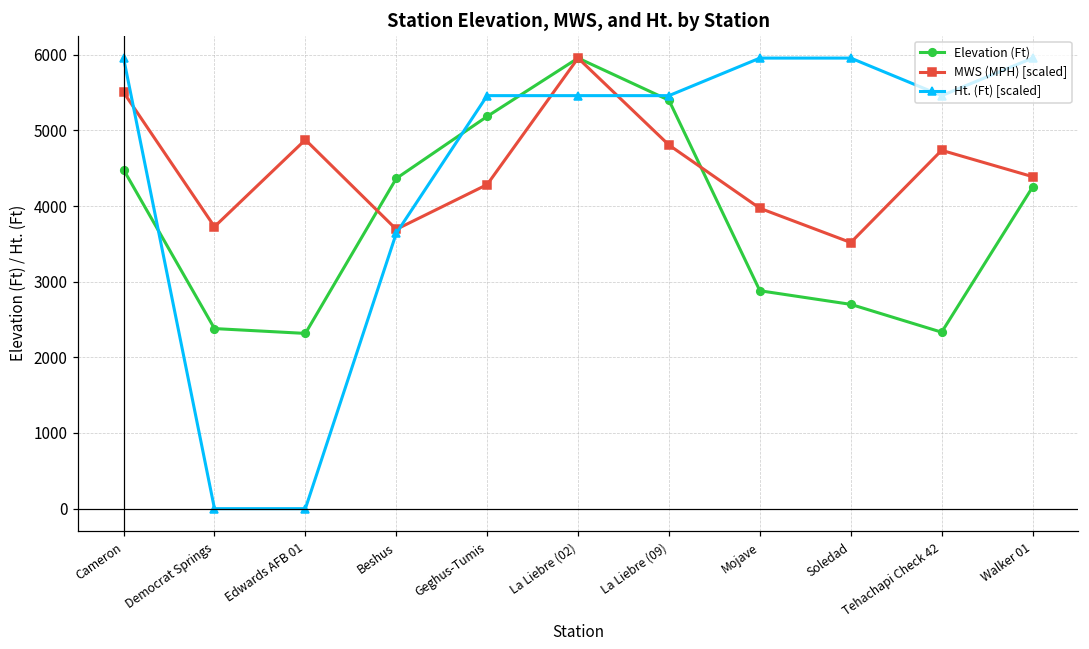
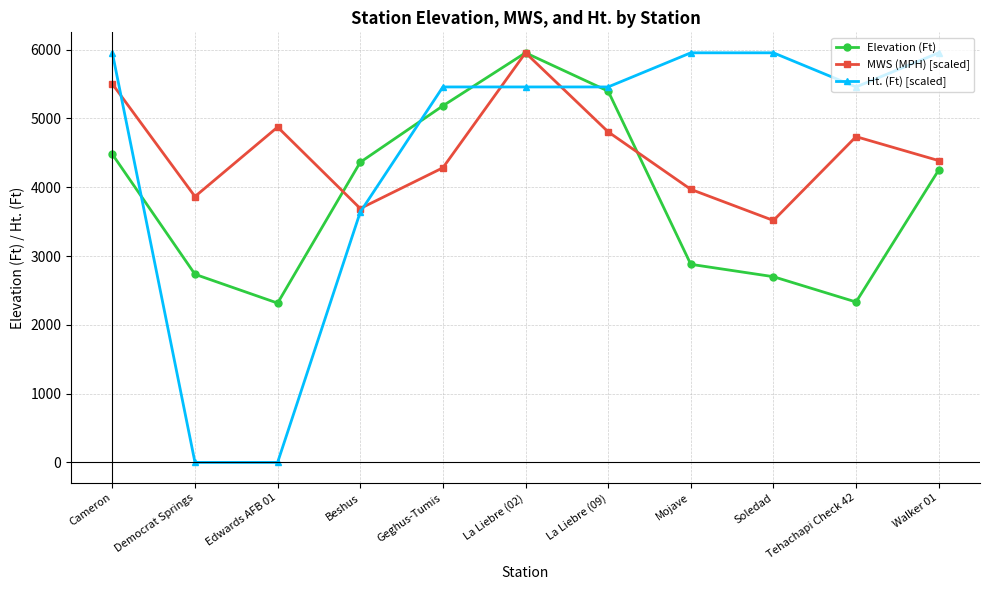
Elevation (Ft), Democrat Springs: 2400 -> 2700
MWS (MPH) [scaled], Democrat Springs: 3700 -> 3900
